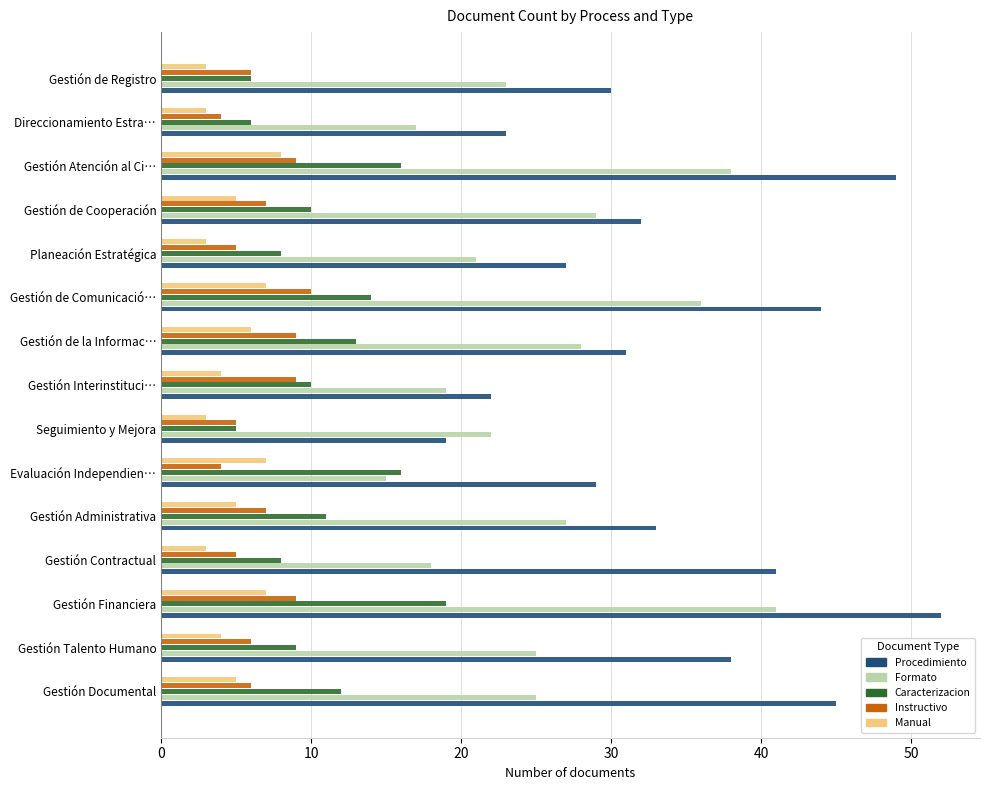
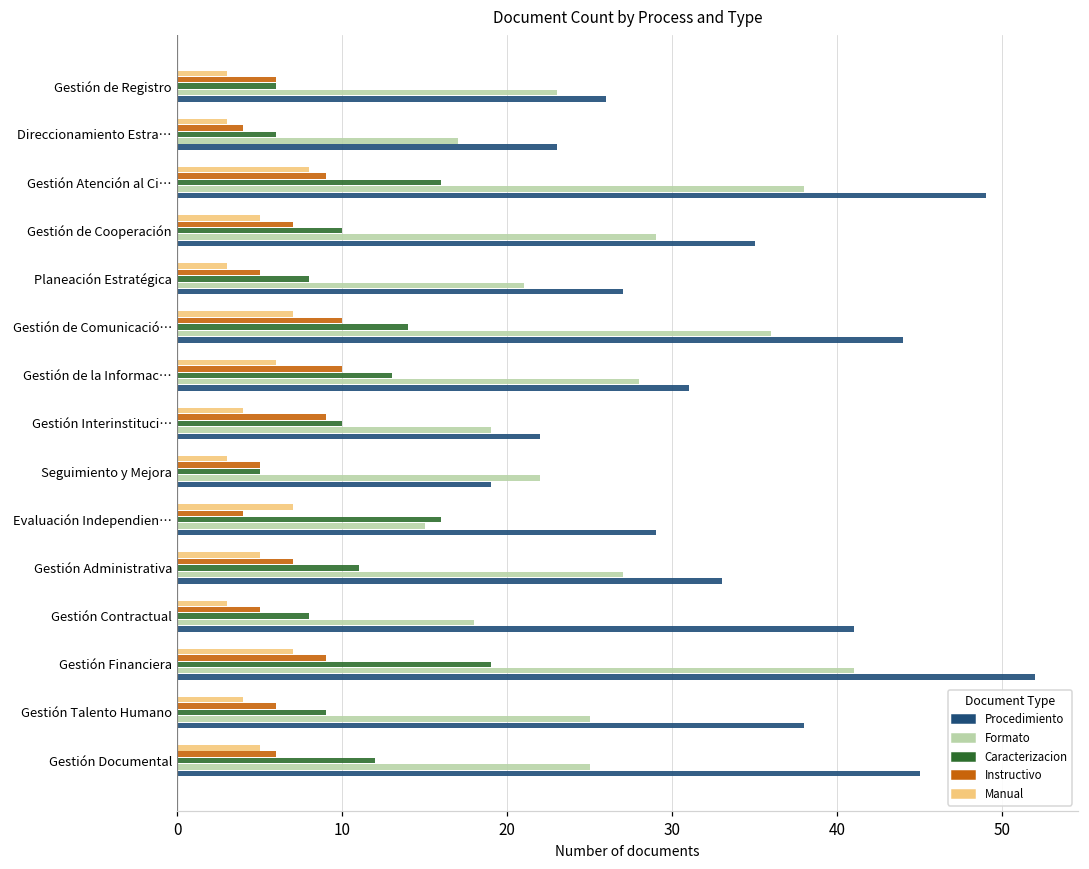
Procedimiento, Gestión de Registro: 30 -> 26
Procedimiento, Gestión de Cooperación: 32 -> 35
Instructivo, Gestión de la Informac…: 9 -> 10
